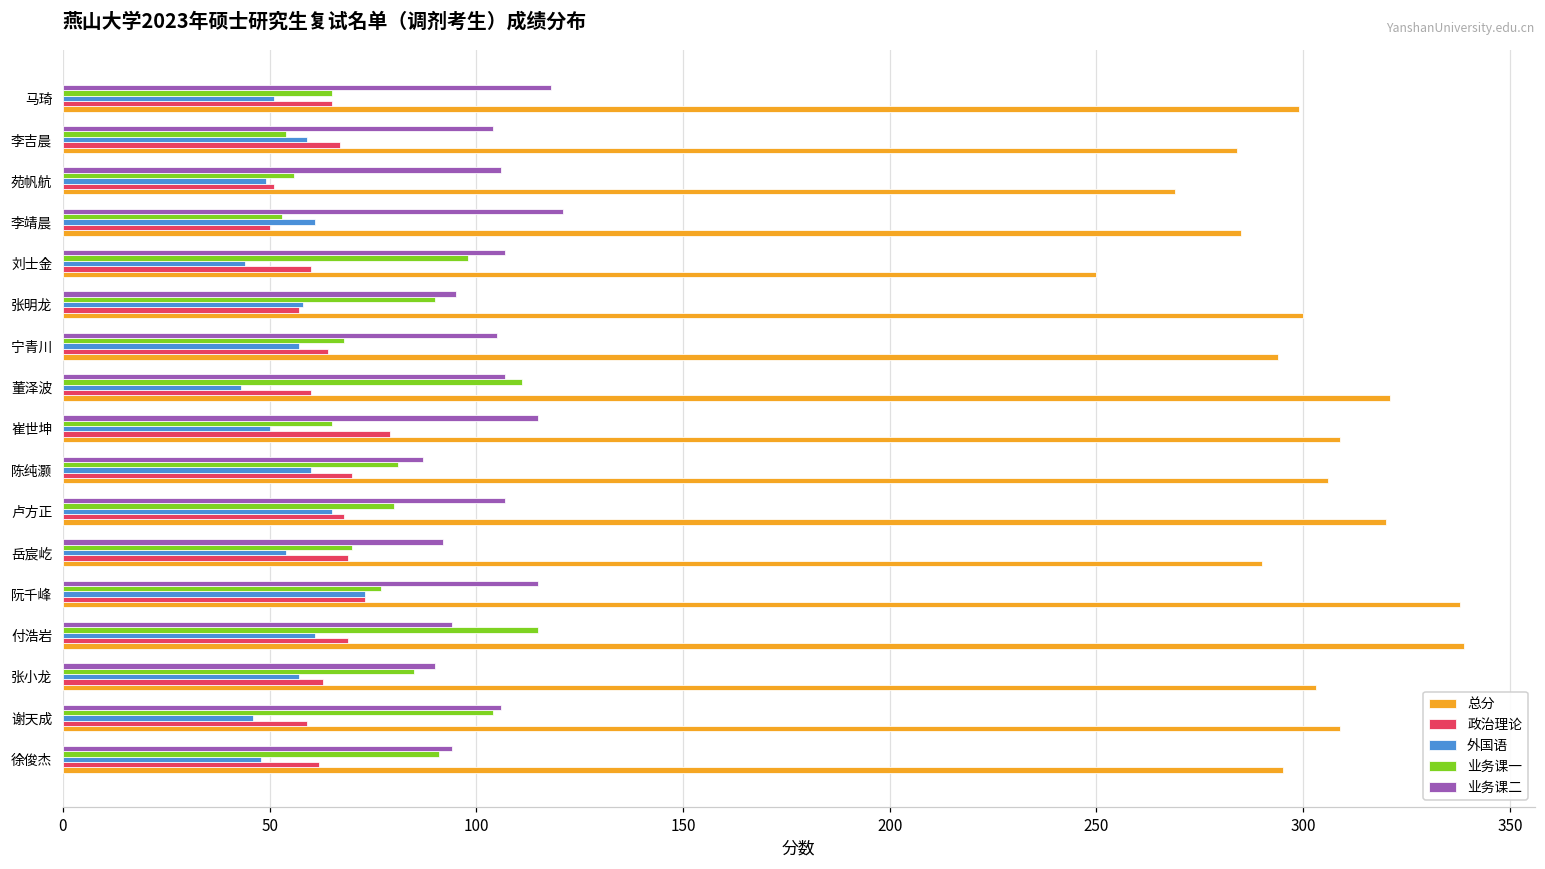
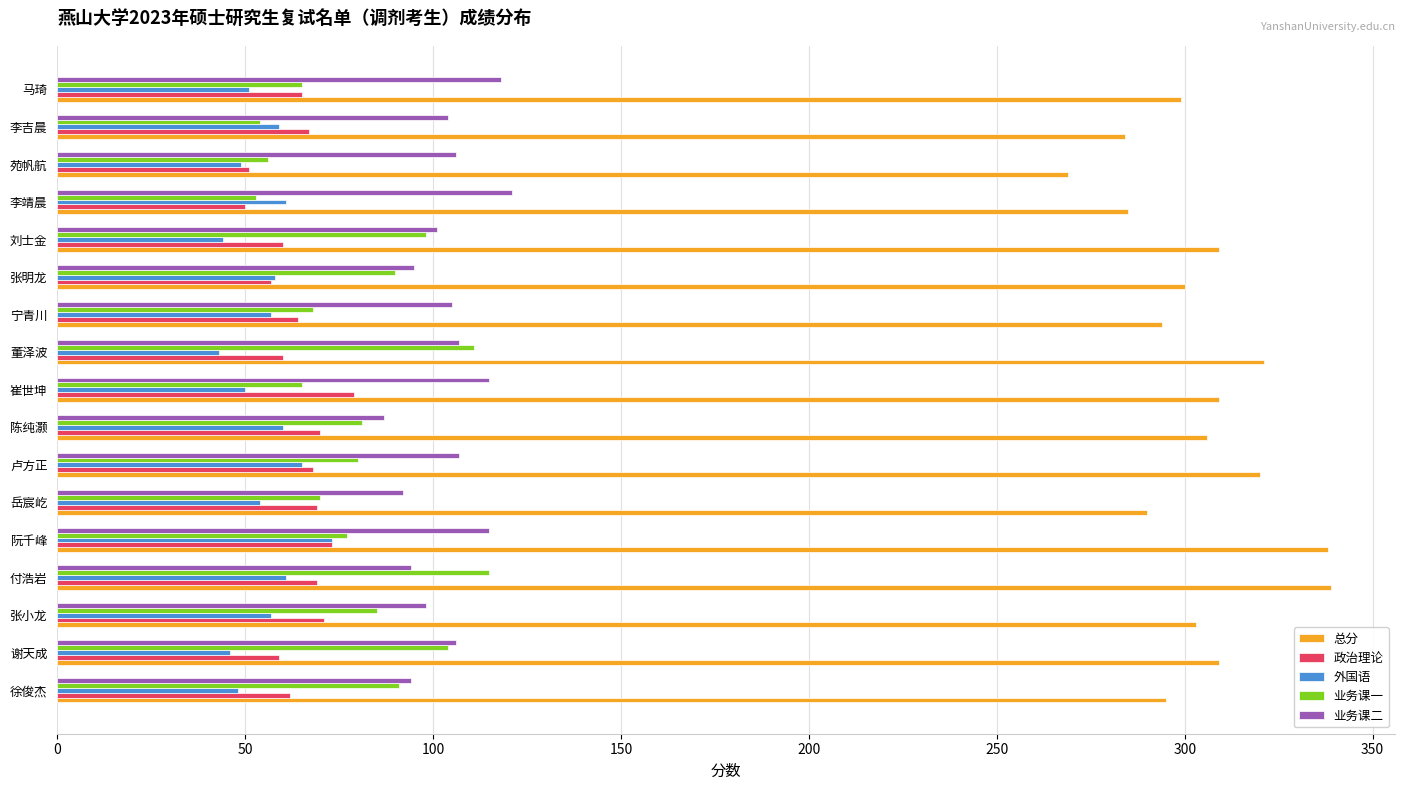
业务课二, 刘士金: 107 -> 101
总分, 刘士金: 250 -> 309
业务课二, 张小龙: 90 -> 98
政治理论, 张小龙: 63 -> 71
